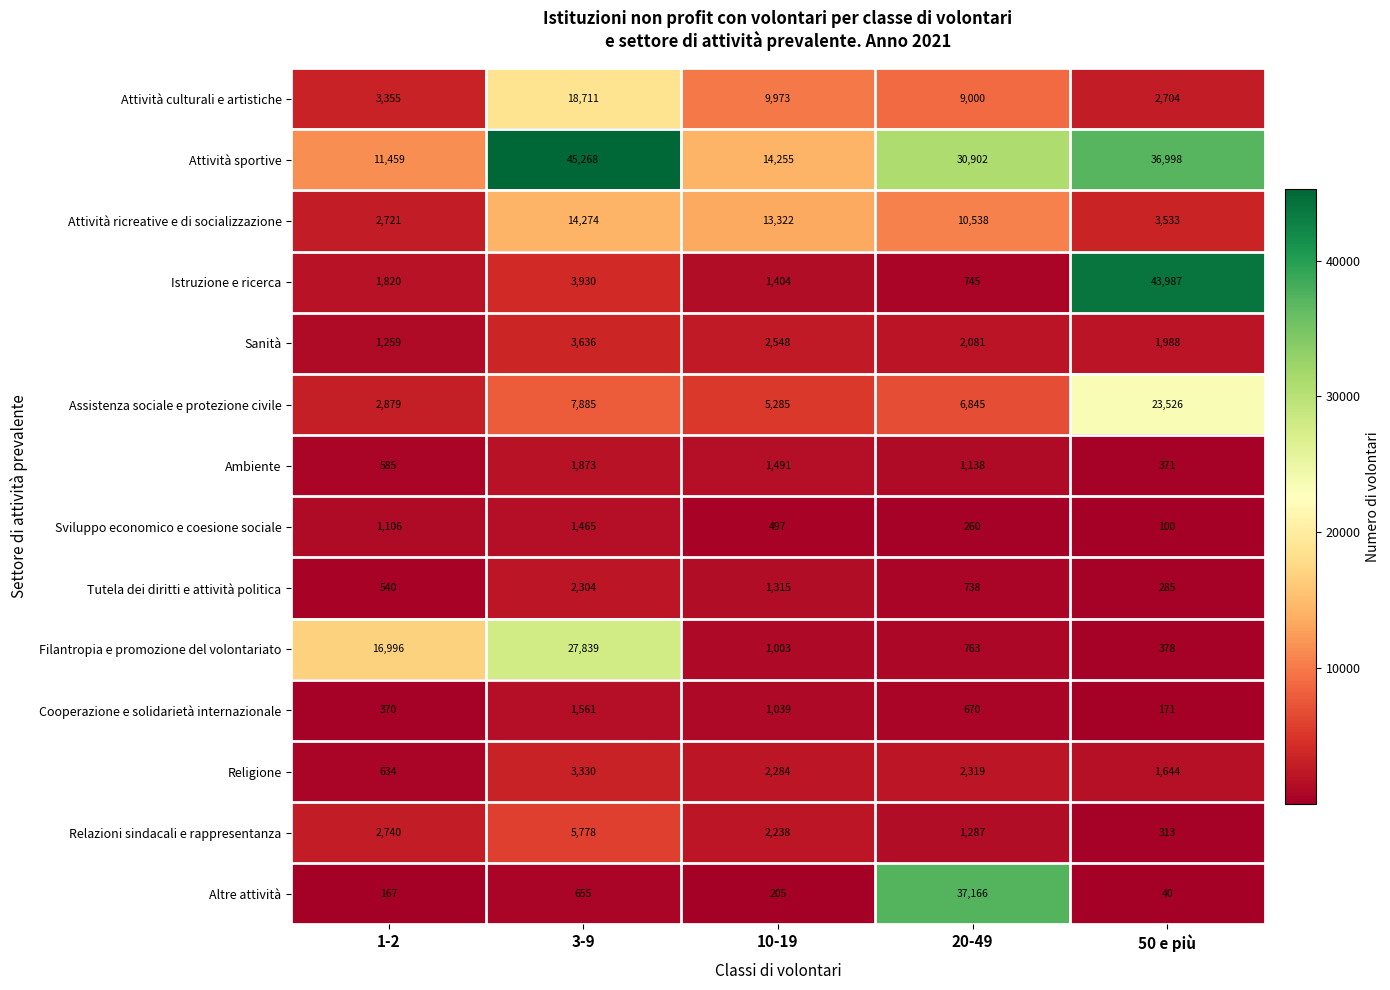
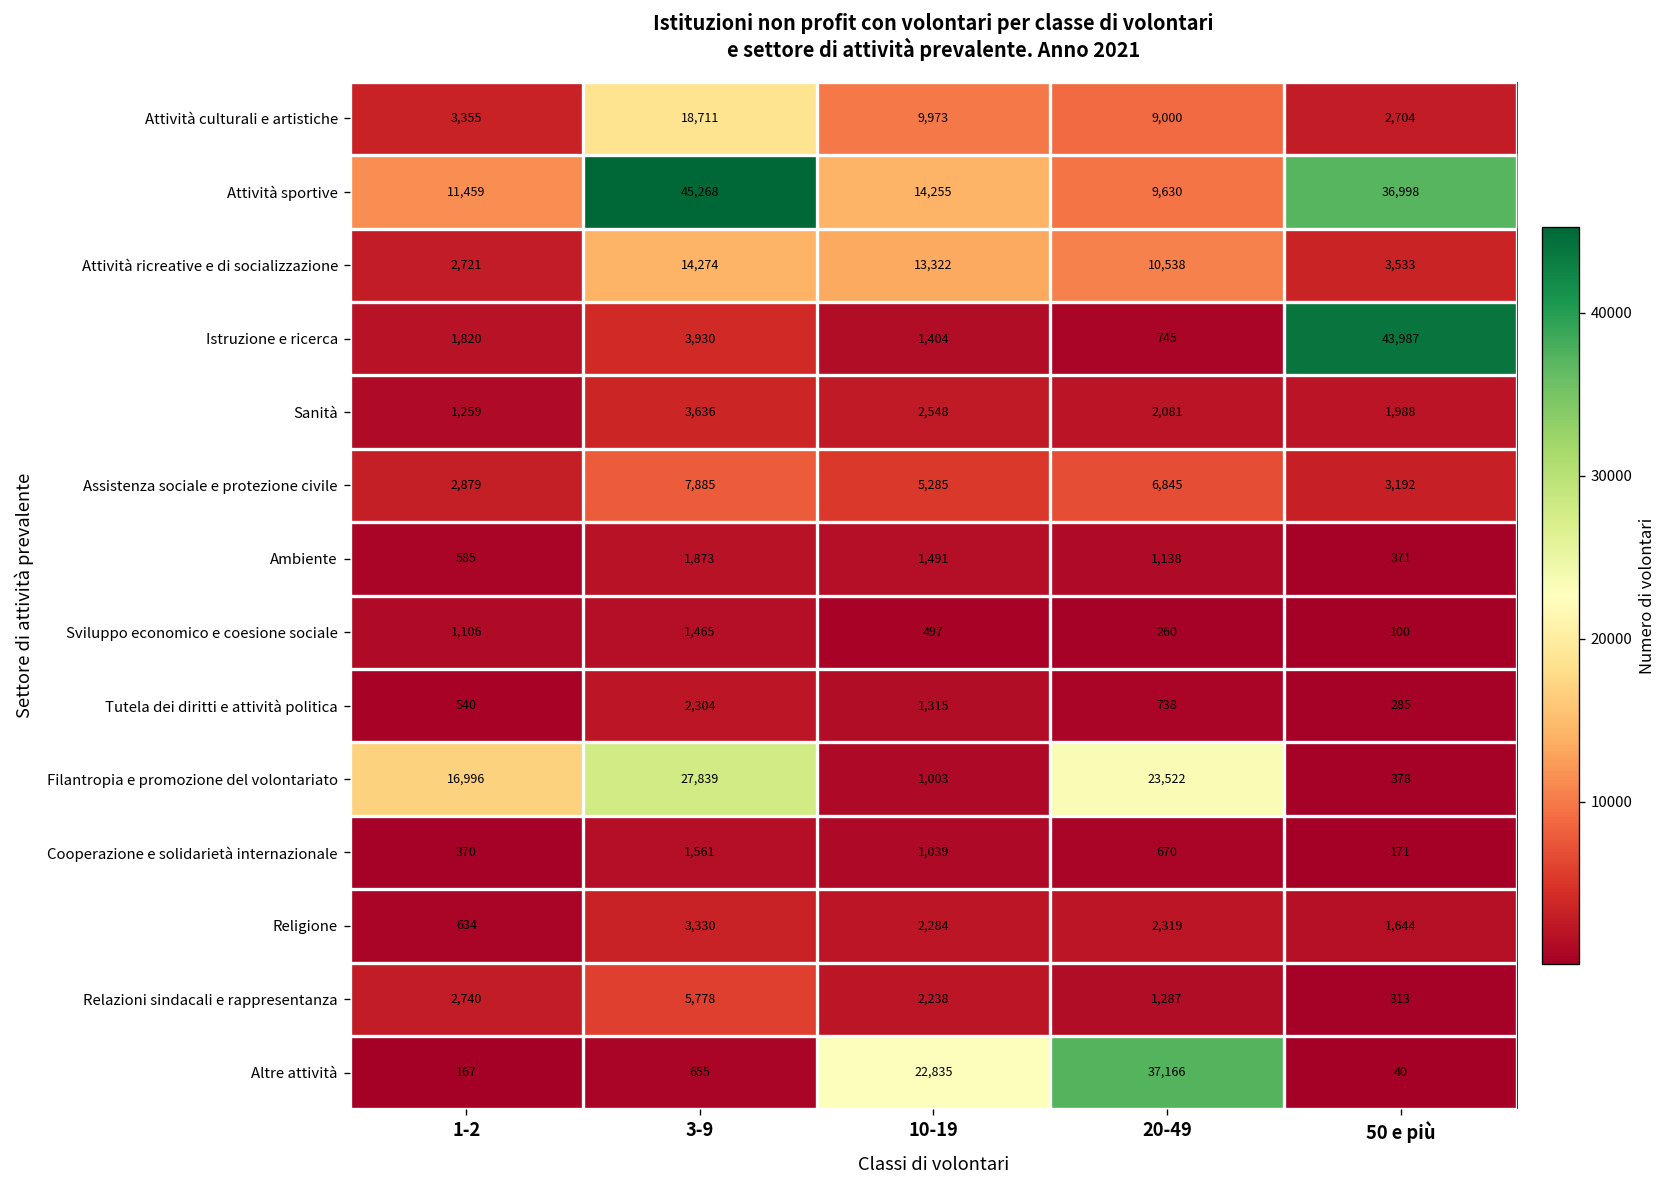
Attività sportive, 20-49: 30,902 -> 9,630
Assistenza sociale e protezione civile, 50 e più: 23,526 -> 3,192
Filantropia e promozione del volontariato, 20-49: 763 -> 23,522
Altre attività, 10-19: 205 -> 22,835
